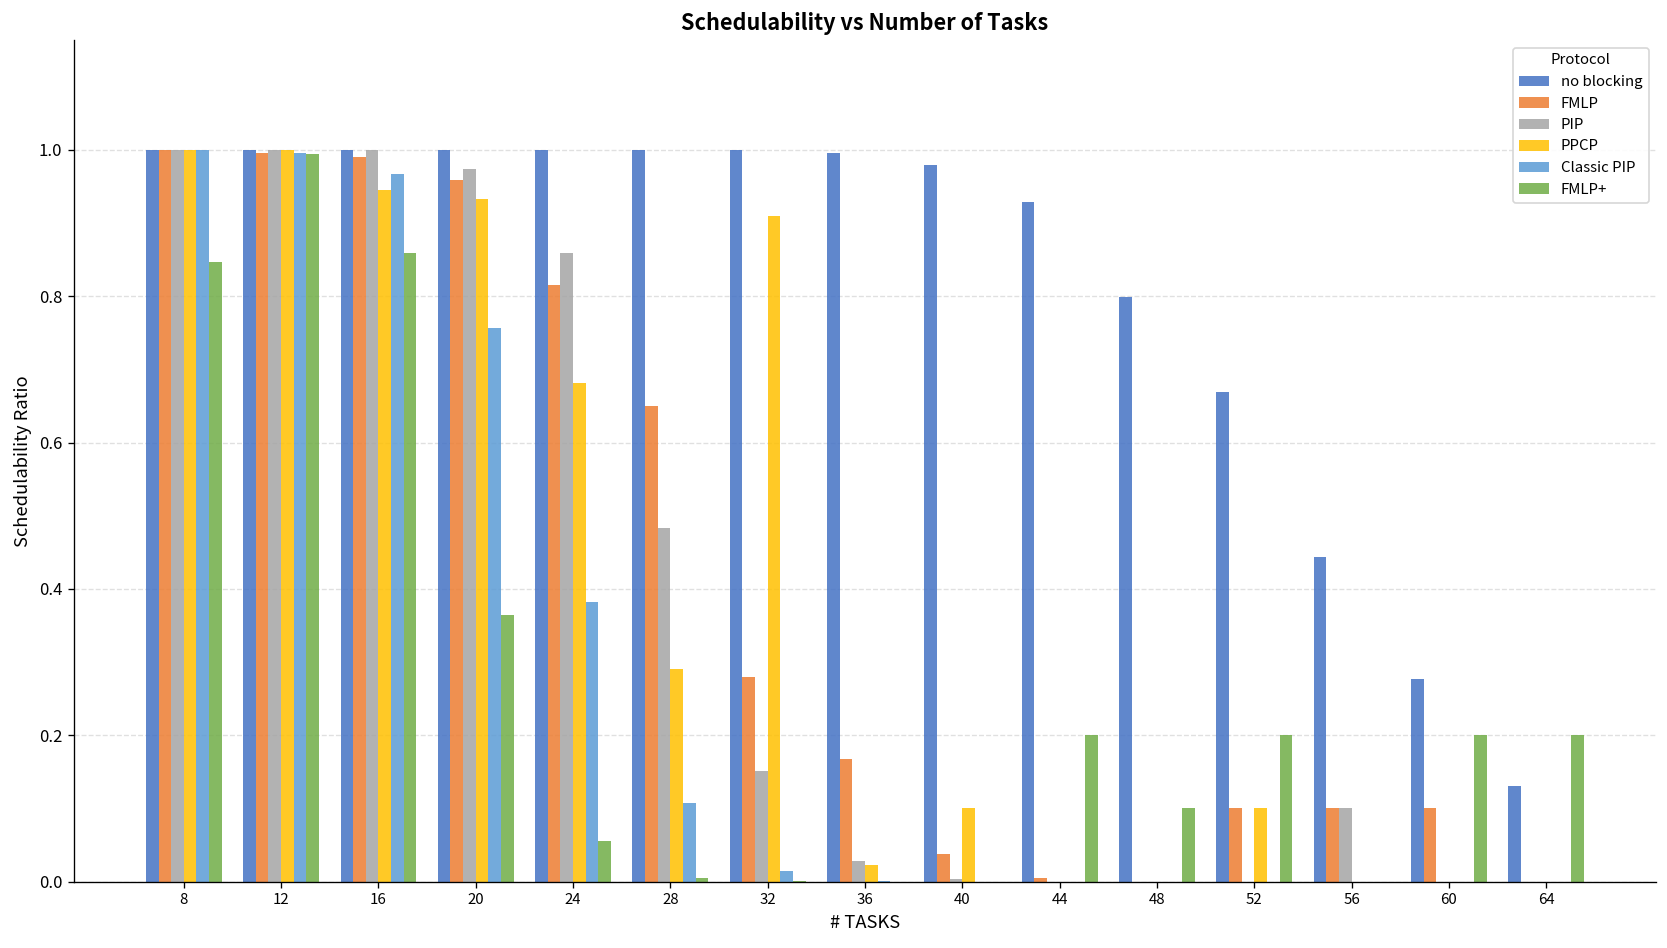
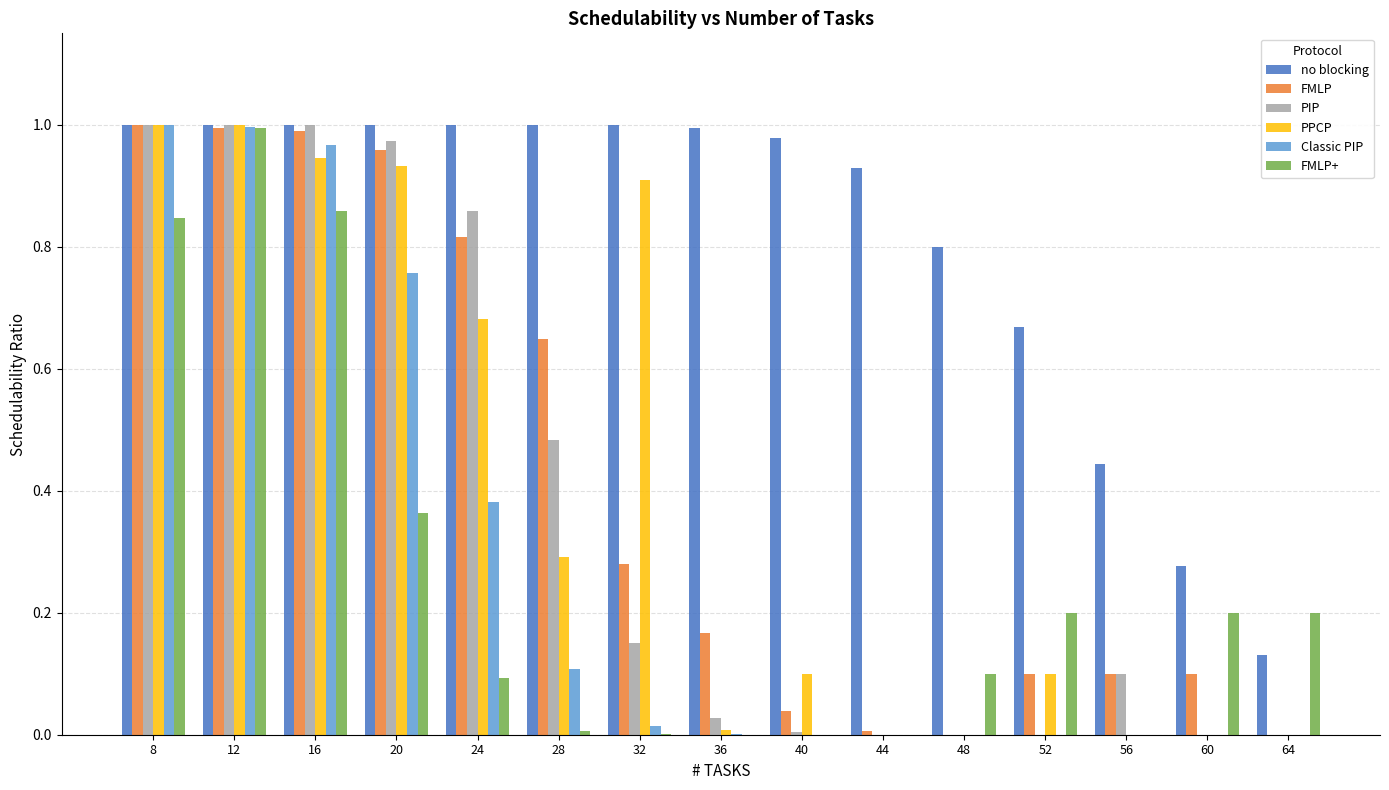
FMLP+, 24: 0.06 -> 0.09
PPCP, 36: 0.02 -> 0.01
FMLP+, 44: 0.2 -> 0.0
